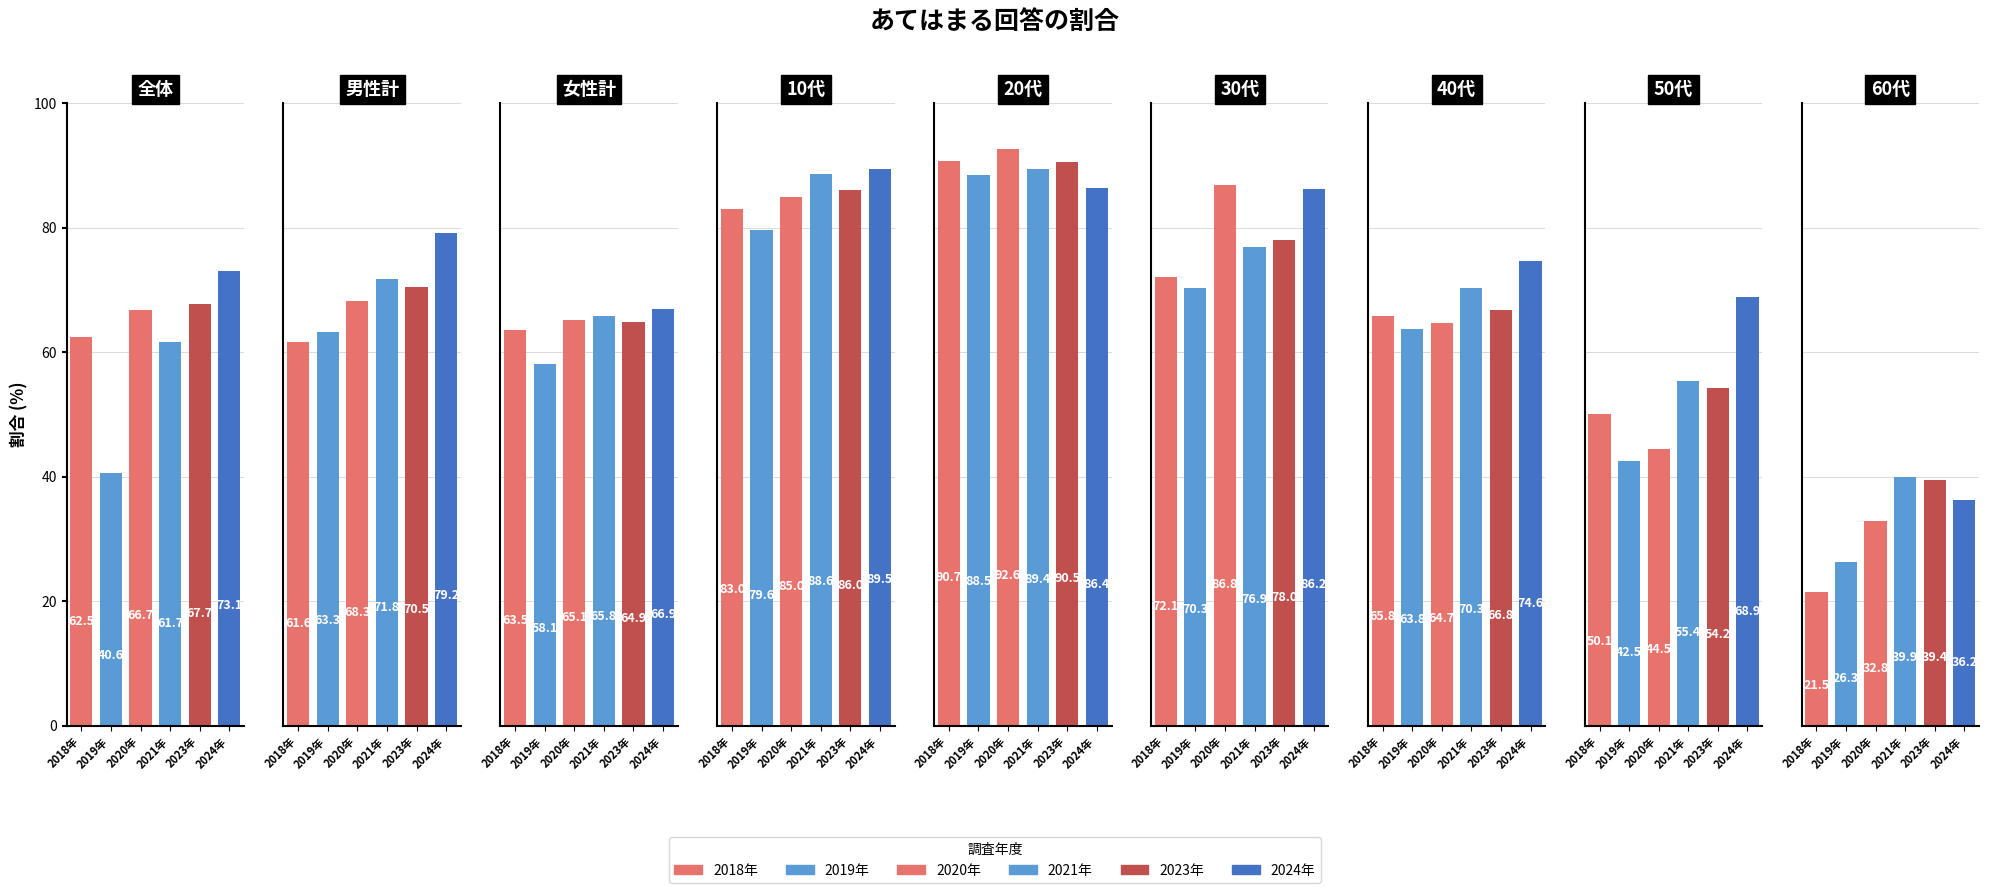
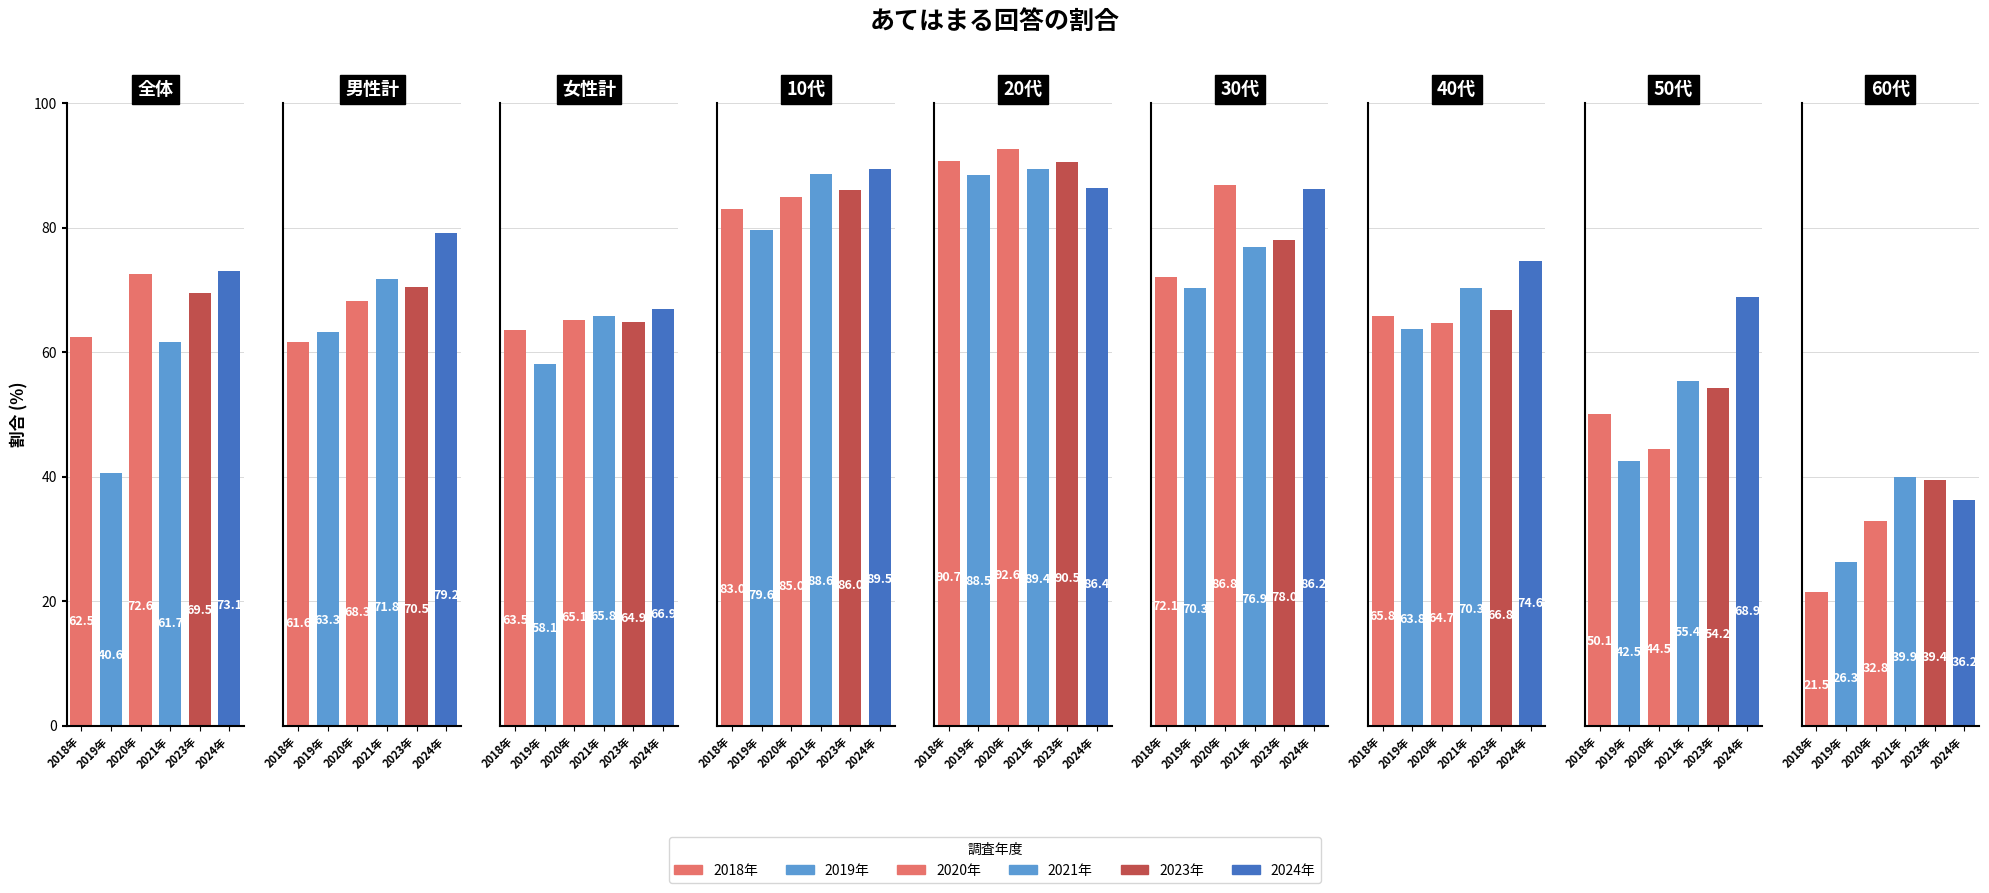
全体, 2020年: 66.7 -> 72.6
全体, 2023年: 67.7 -> 69.5
